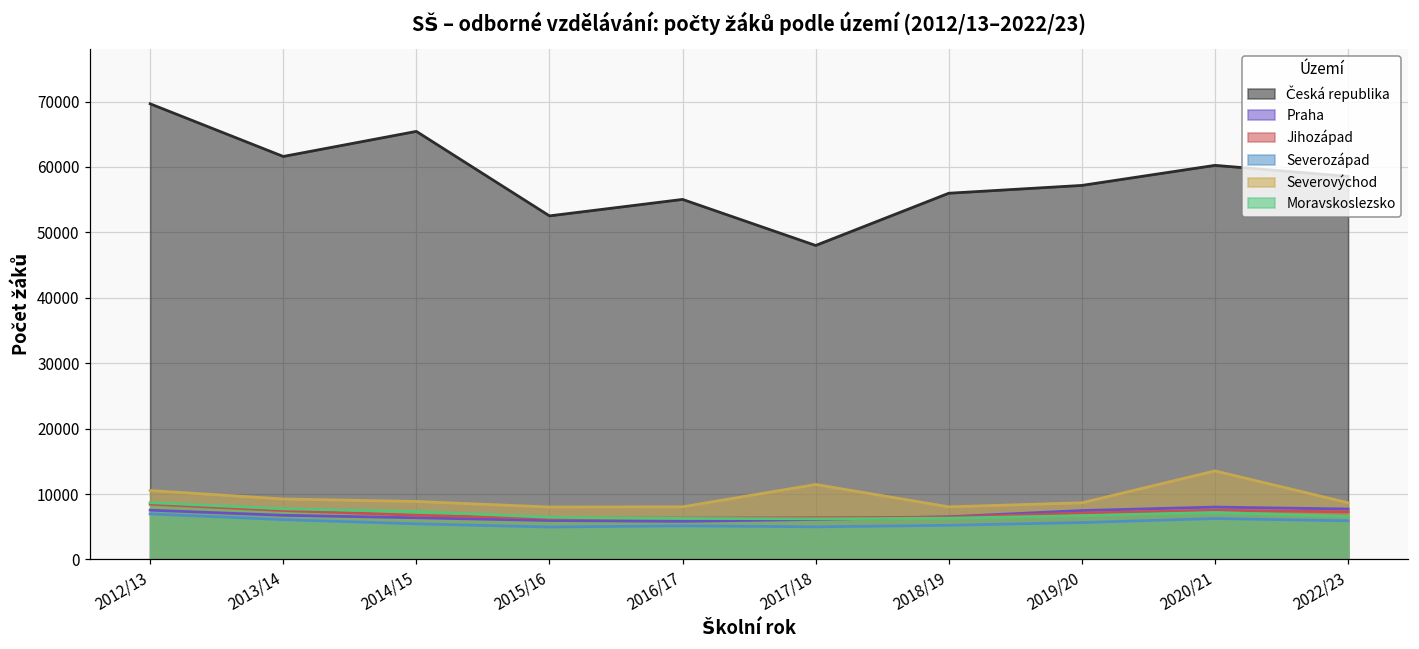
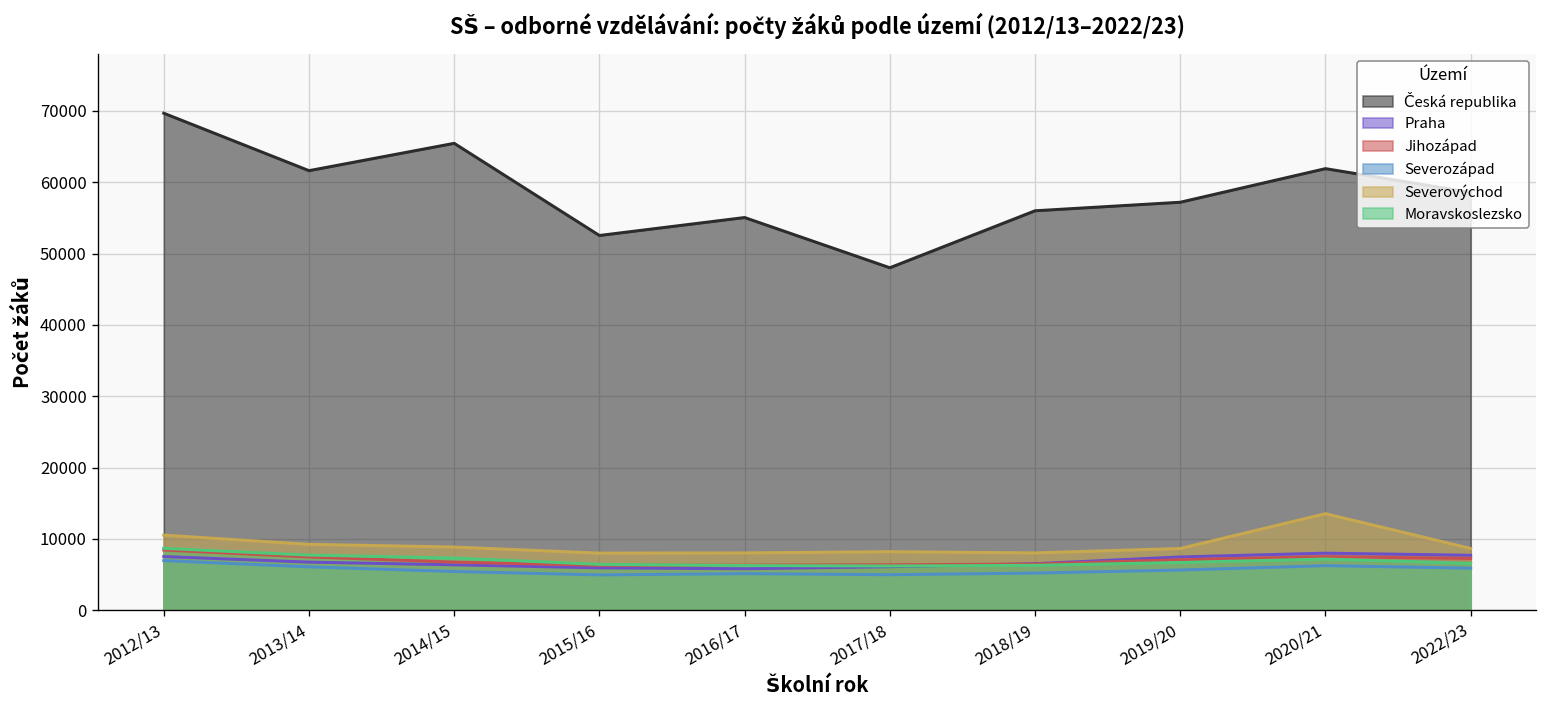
Severovýchod, 2017/18: 11000 -> 8000
Česká republika, 2020/21: 60000 -> 62000
